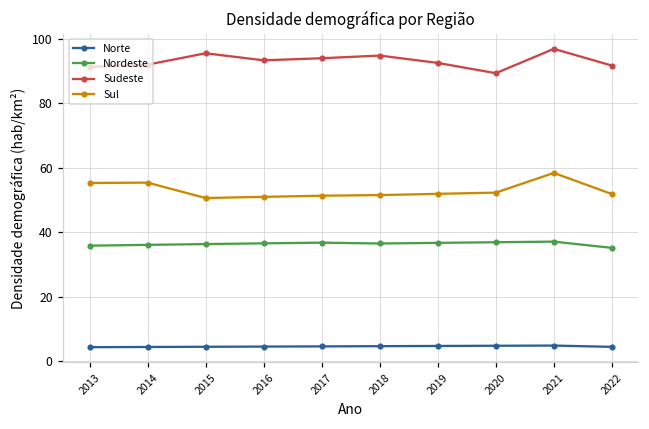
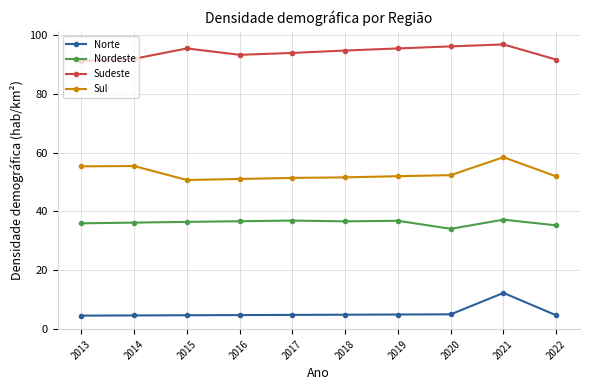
Sudeste, 2019: 93 -> 96
Nordeste, 2020: 37 -> 34
Sudeste, 2020: 89 -> 96
Norte, 2021: 5 -> 12
